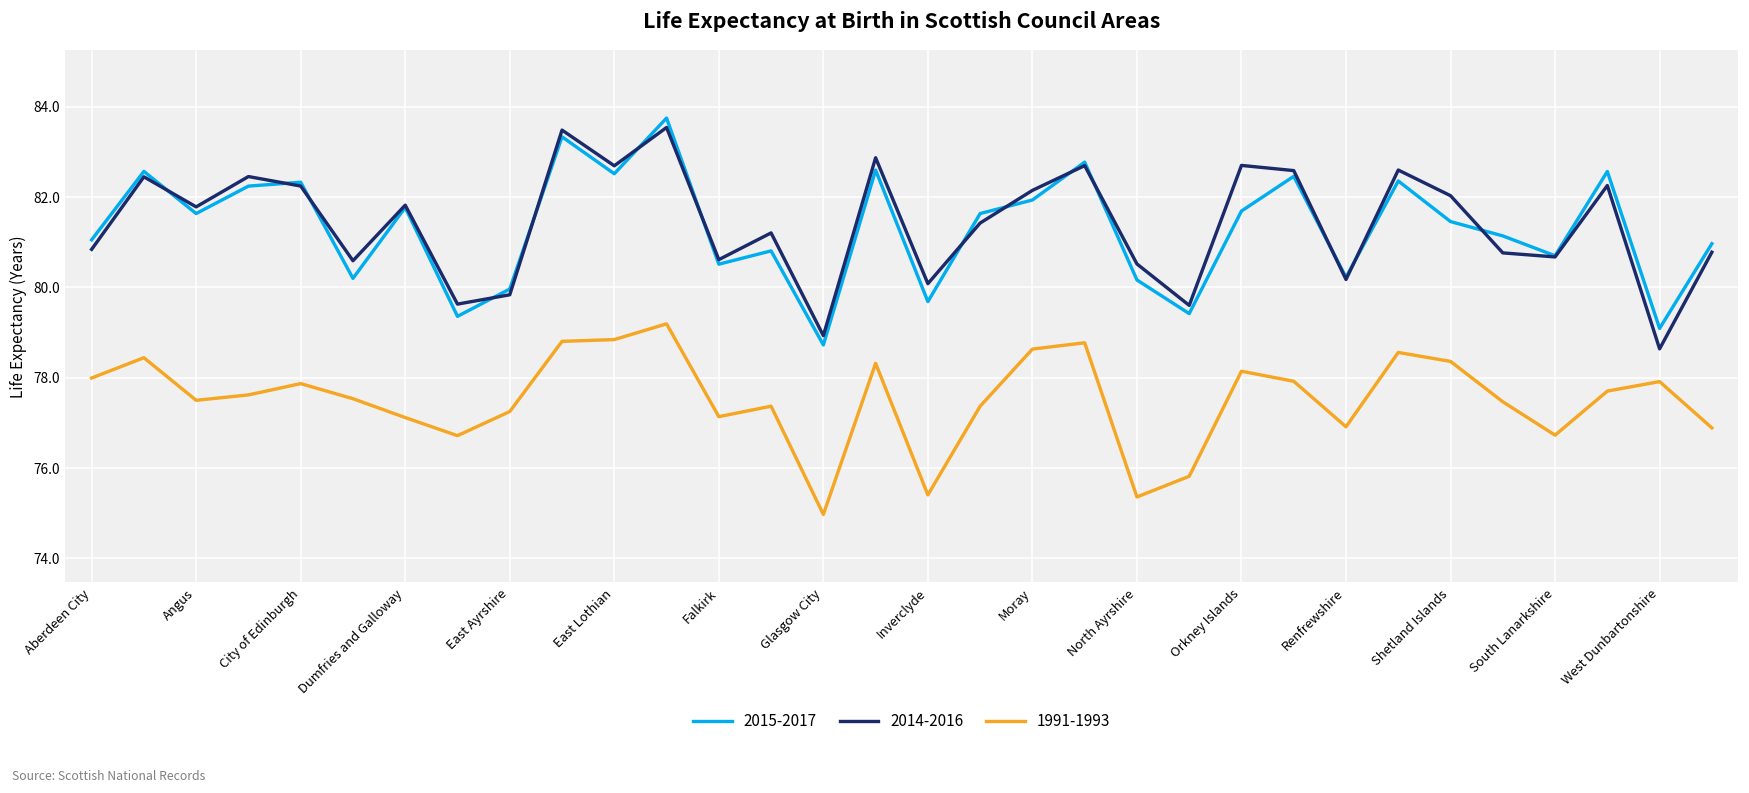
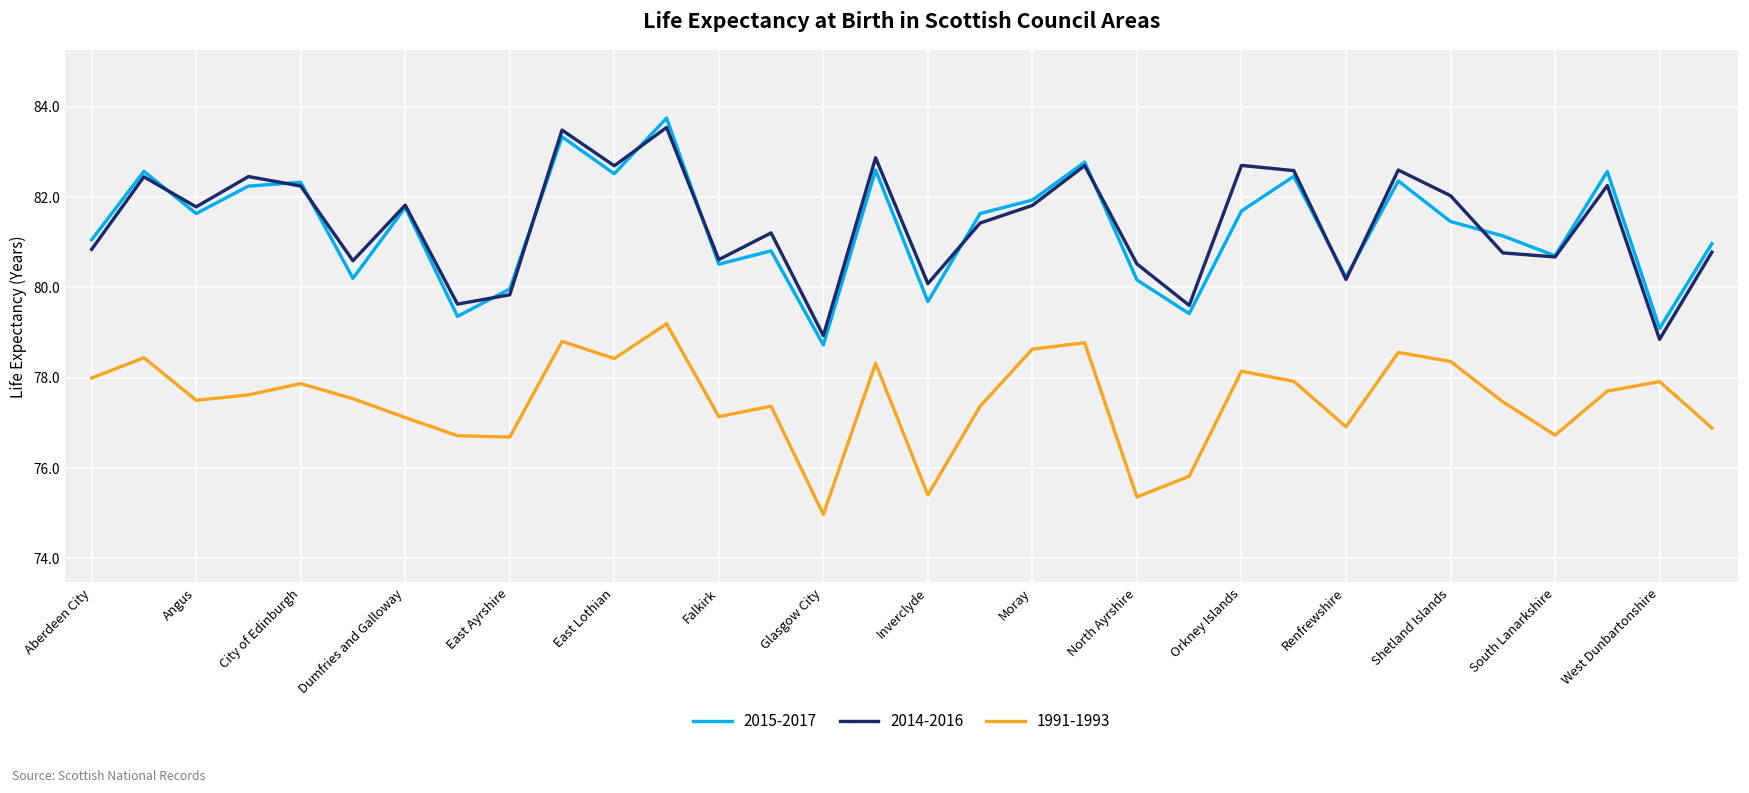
1991-1993, East Ayrshire: 77.3 -> 76.7
1991-1993, East Lothian: 78.8 -> 78.4
2014-2016, Moray: 82.1 -> 81.8
2014-2016, West Dunbartonshire: 78.6 -> 78.8
